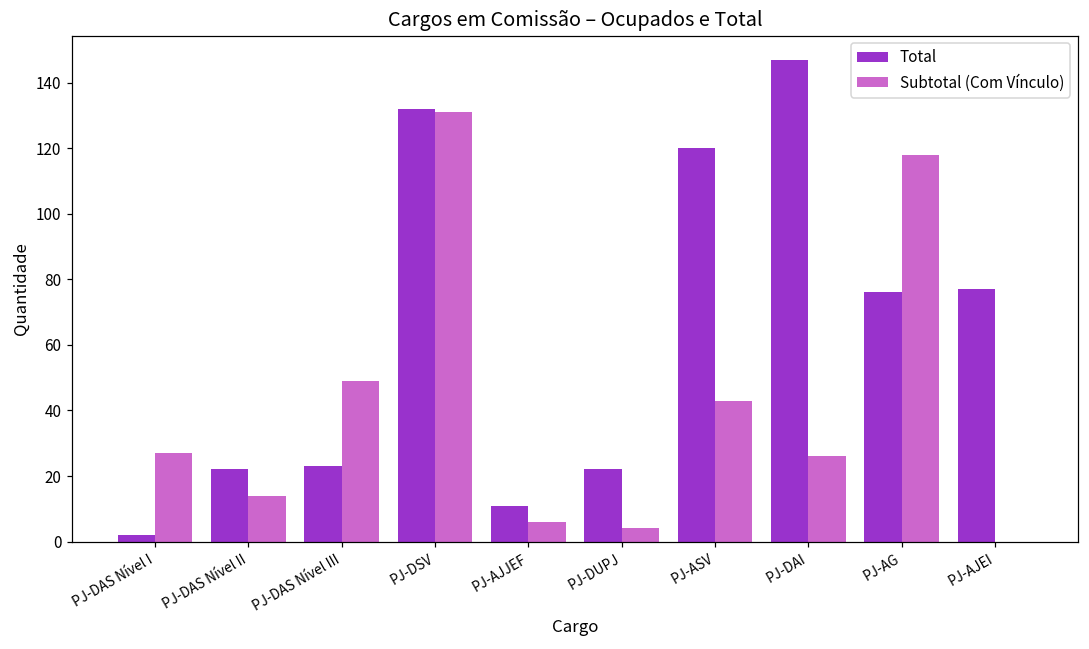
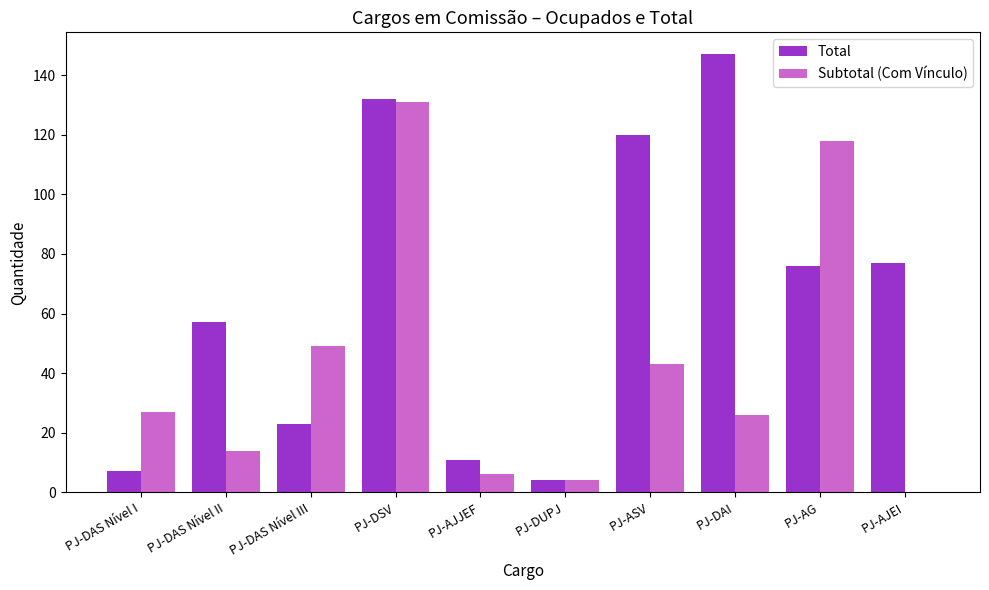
Total, PJ-DAS Nível I: 2 -> 7
Total, PJ-DAS Nível II: 22 -> 57
Total, PJ-DUPJ: 22 -> 4
